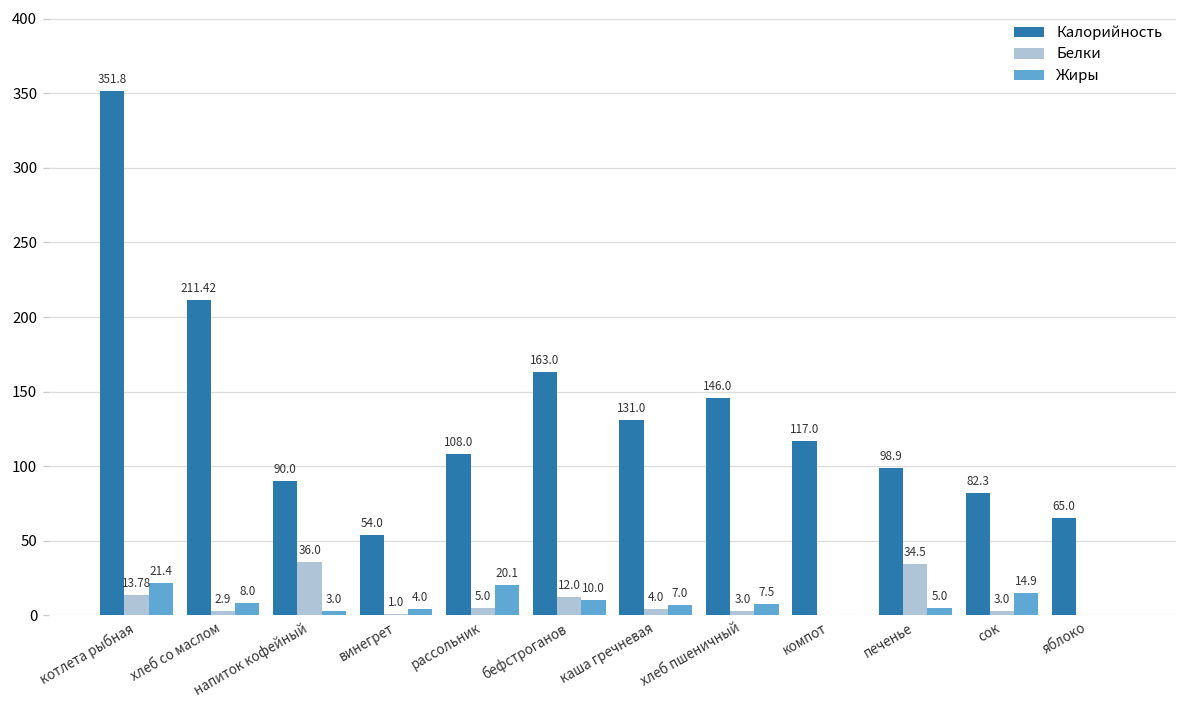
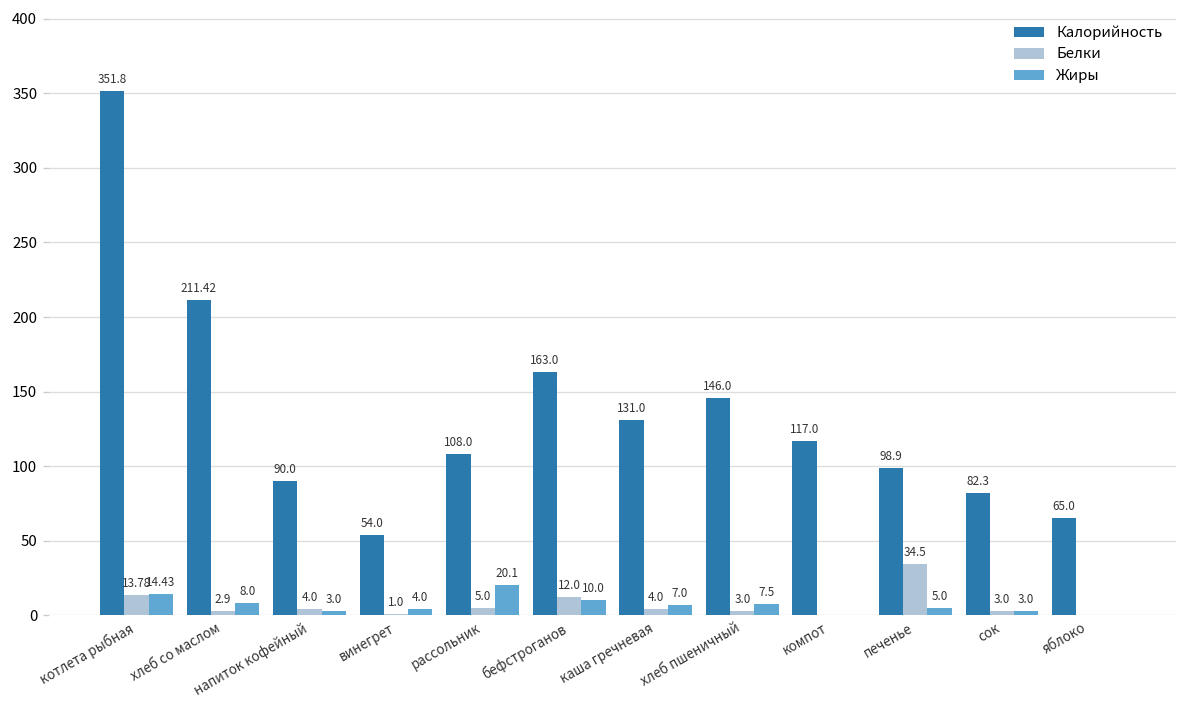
Жиры, котлета рыбная: 21.4 -> 14.43
Белки, напиток кофейный: 36.0 -> 4.0
Жиры, сок: 14.9 -> 3.0
